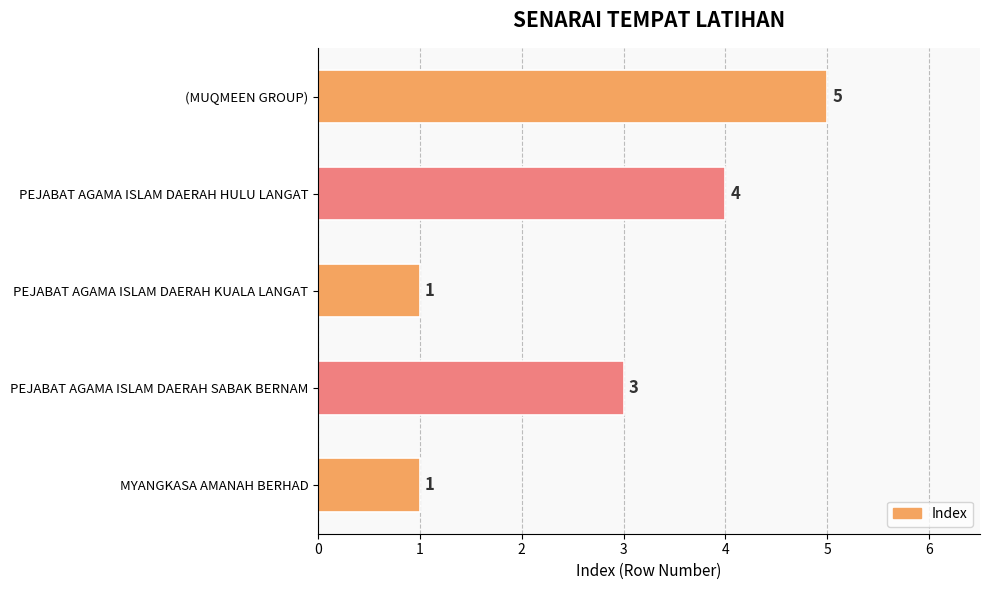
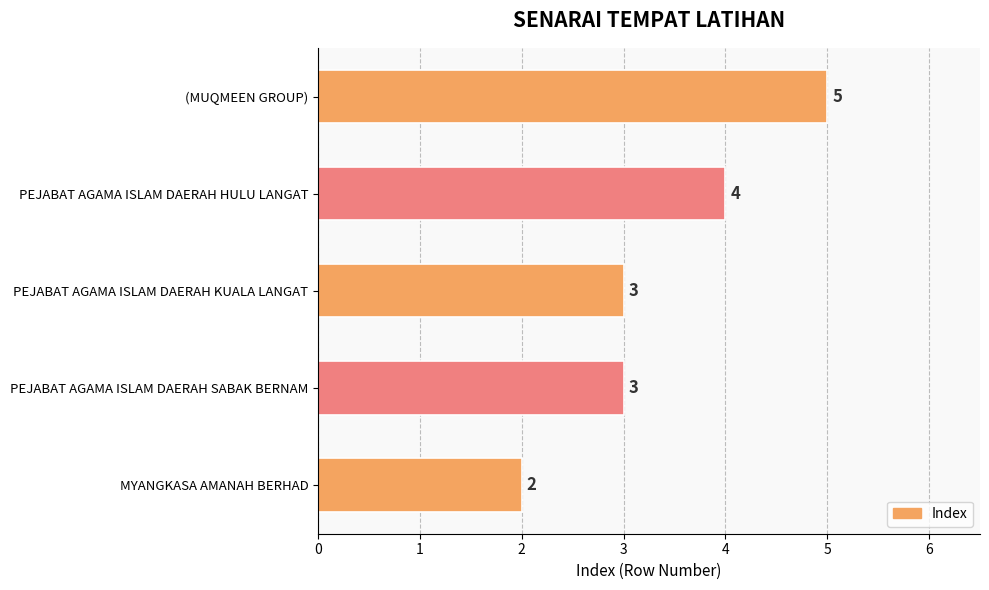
PEJABAT AGAMA ISLAM DAERAH KUALA LANGAT: 1 -> 3
MYANGKASA AMANAH BERHAD: 1 -> 2
